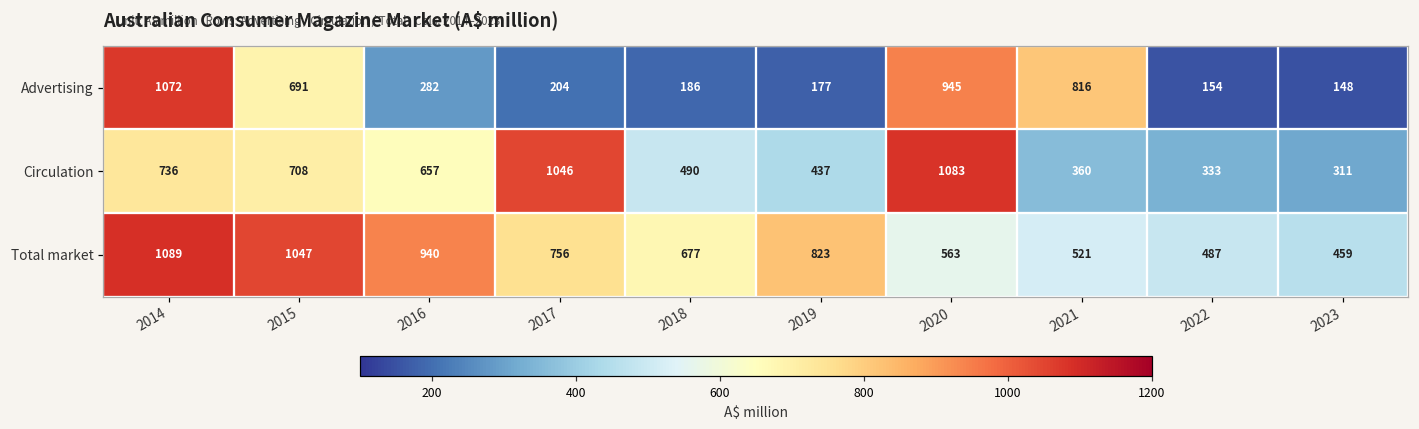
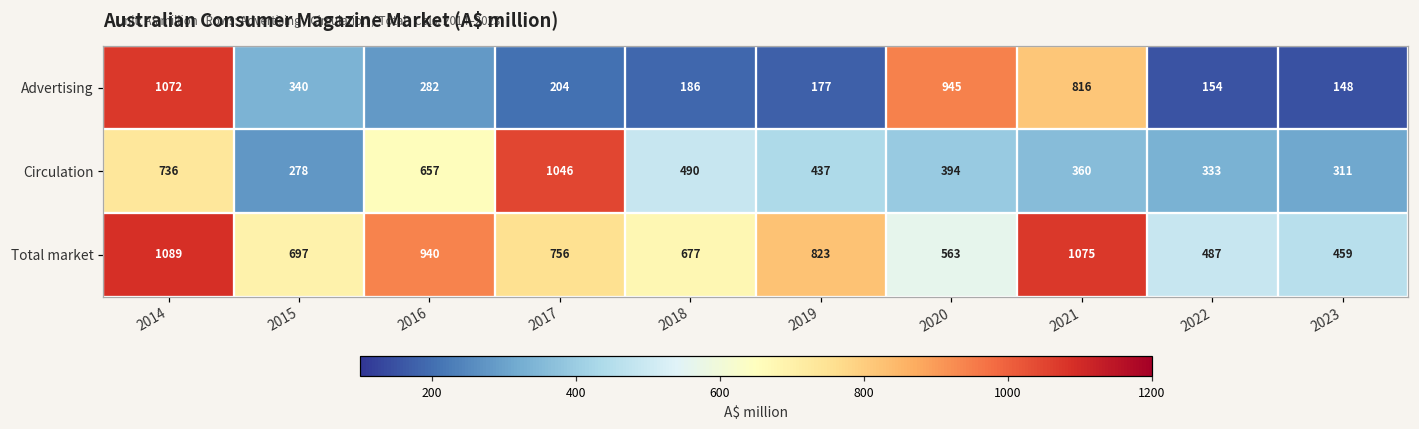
Advertising, 2015: 691 -> 340
Circulation, 2015: 708 -> 278
Circulation, 2020: 1083 -> 394
Total market, 2015: 1047 -> 697
Total market, 2021: 521 -> 1075
